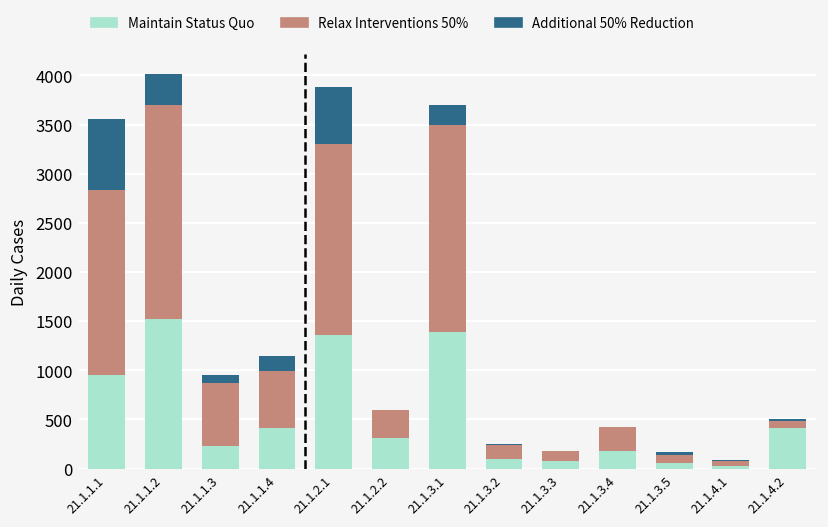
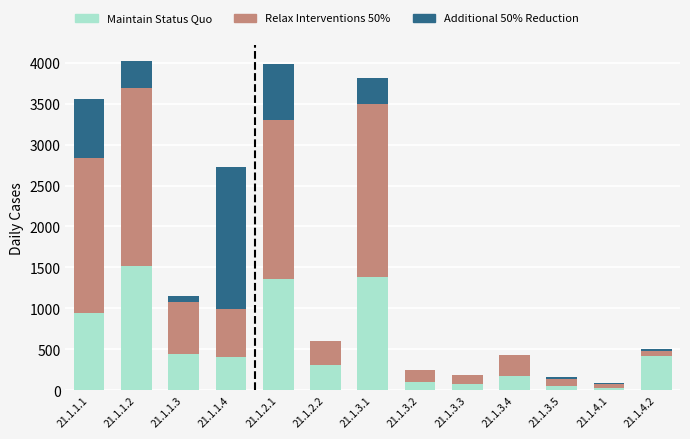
Maintain Status Quo, 21.1.1.3: 200 -> 400
Additional 50% Reduction, 21.1.1.4: 100 -> 1700
Additional 50% Reduction, 21.1.2.1: 600 -> 700
Additional 50% Reduction, 21.1.3.1: 200 -> 300
